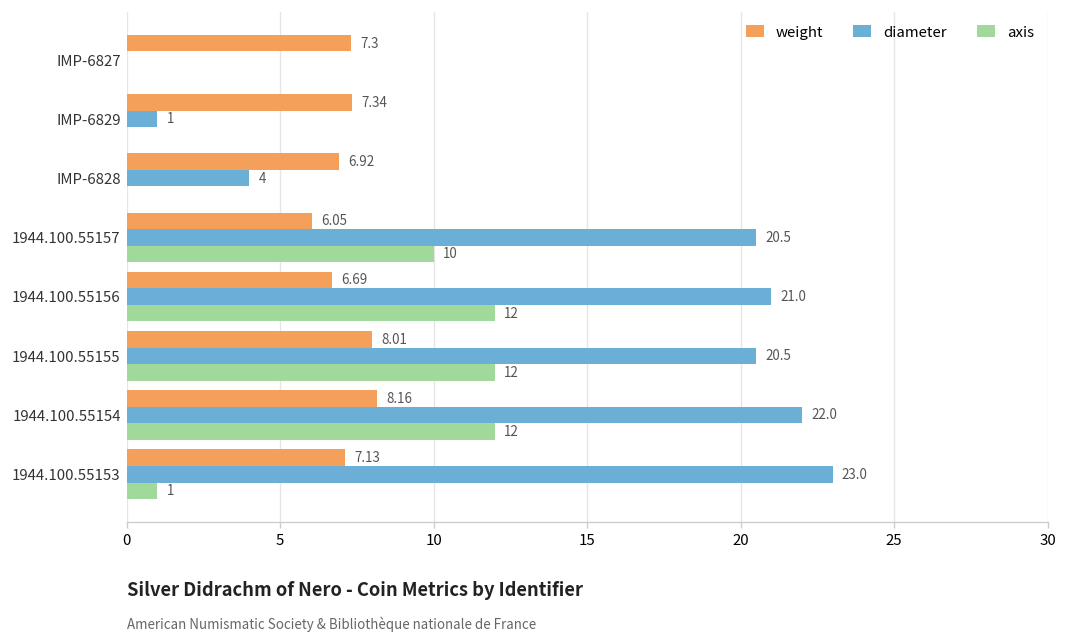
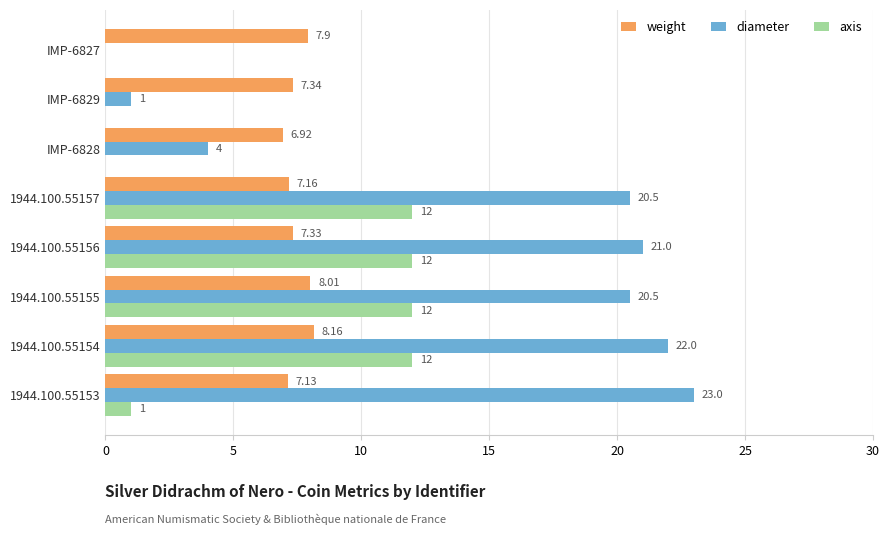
weight, IMP-6827: 7.3 -> 7.9
weight, 1944.100.55157: 6.05 -> 7.16
axis, 1944.100.55157: 10 -> 12
weight, 1944.100.55156: 6.69 -> 7.33
